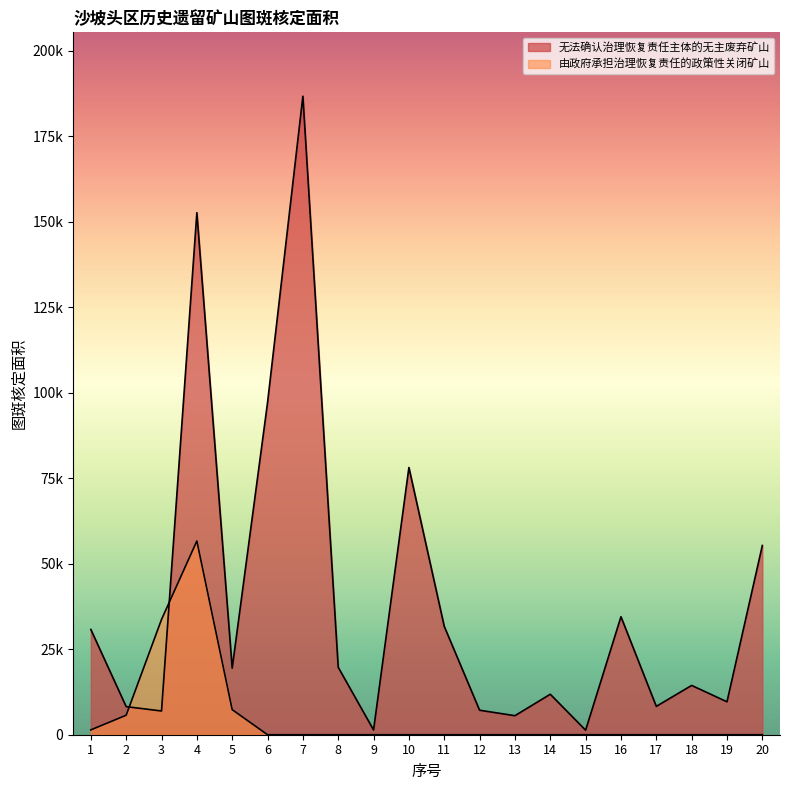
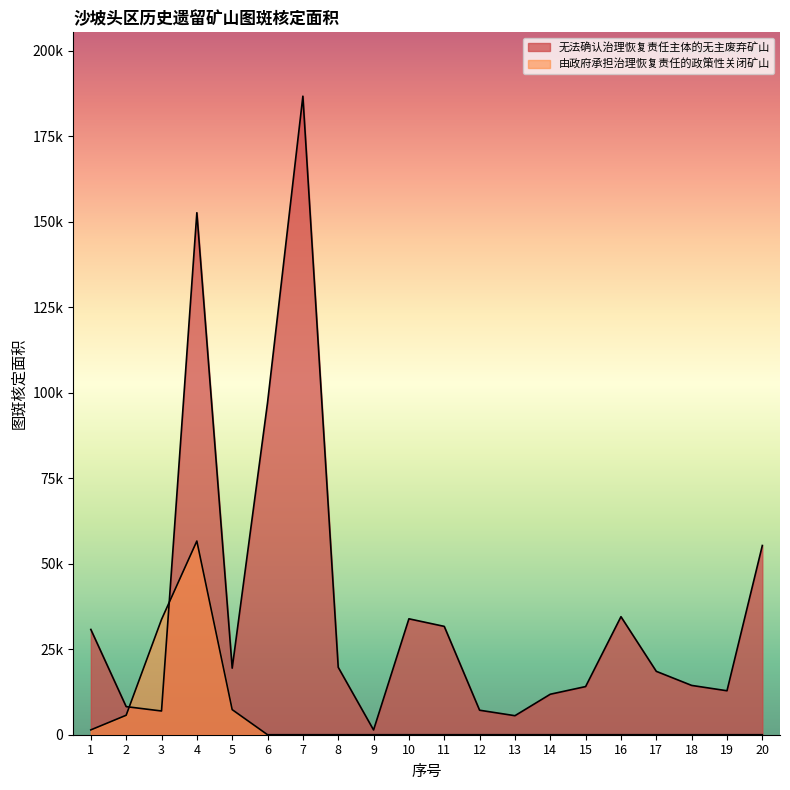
无法确认治理恢复责任主体的无主废弃矿山, 10: 78000 -> 34000
无法确认治理恢复责任主体的无主废弃矿山, 15: 1000 -> 14000
无法确认治理恢复责任主体的无主废弃矿山, 17: 8000 -> 19000
无法确认治理恢复责任主体的无主废弃矿山, 19: 10000 -> 13000
